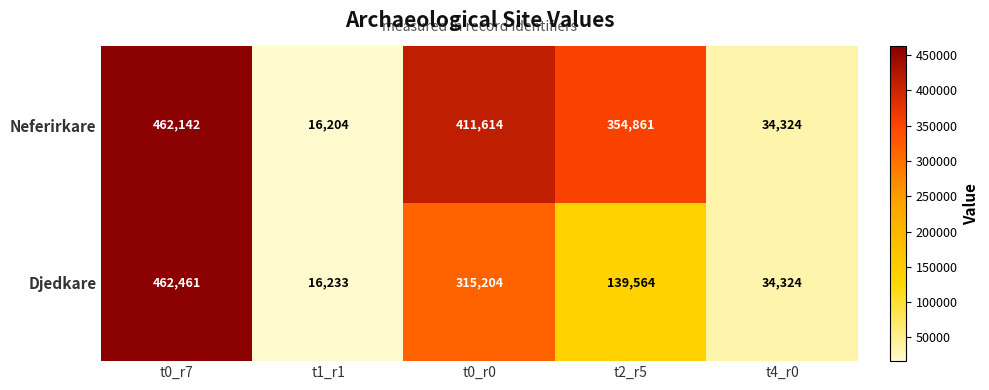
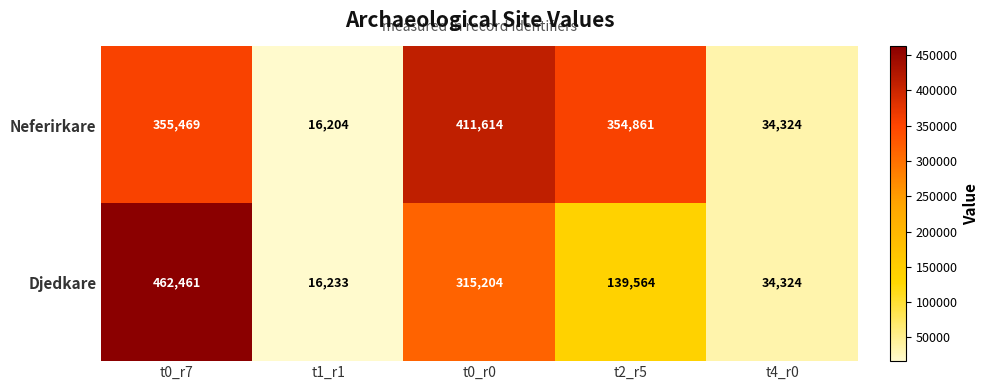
Neferirkare, t0_r7: 462,142 -> 355,469
